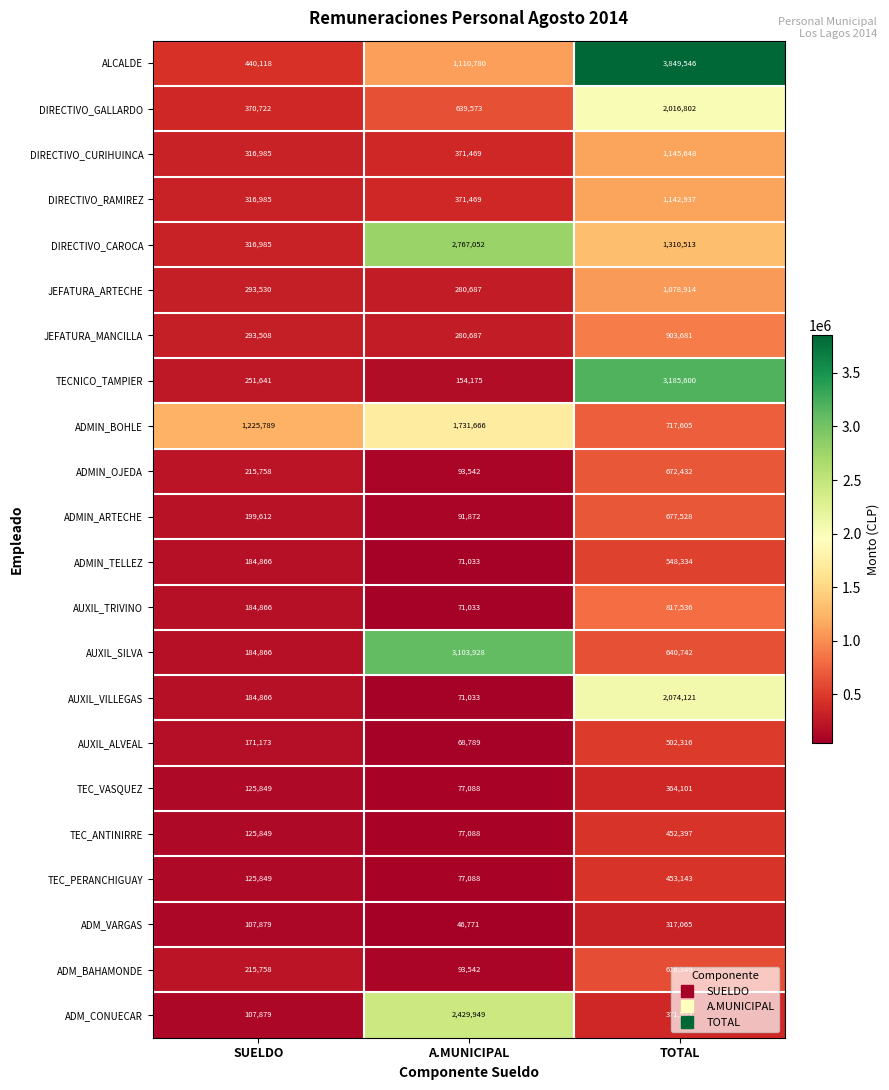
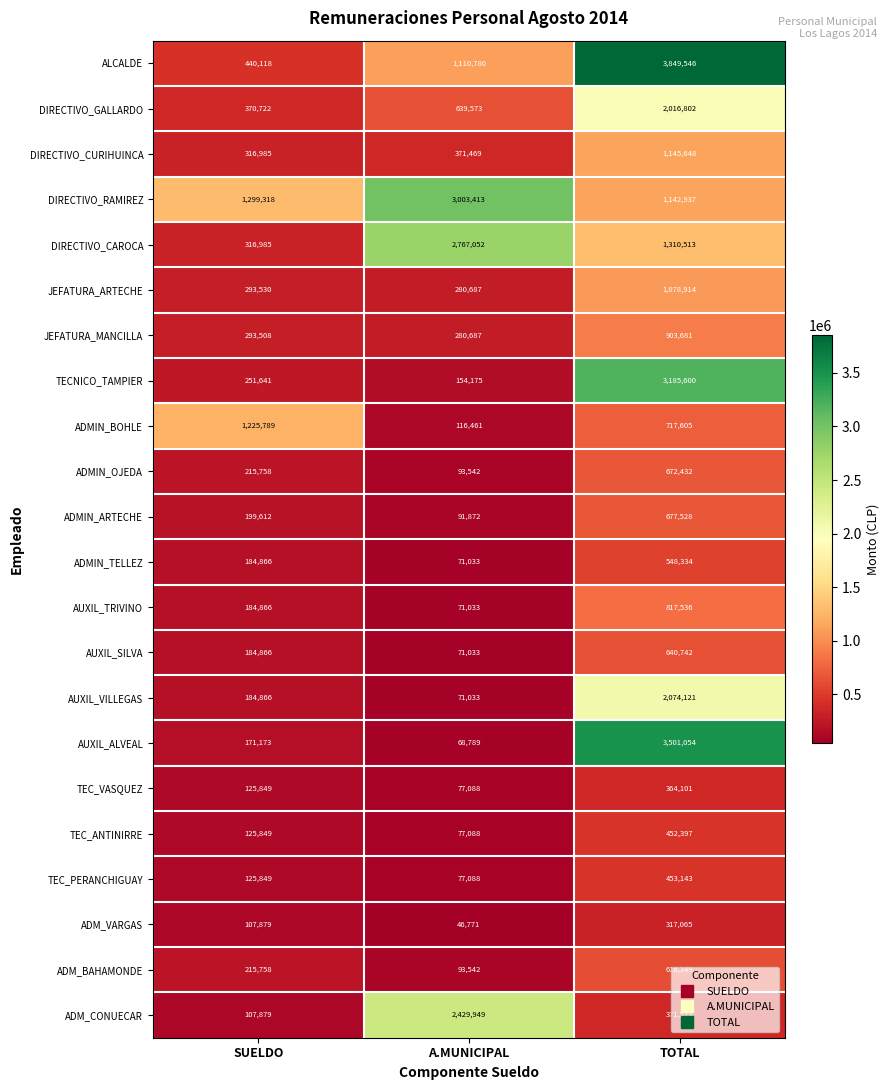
DIRECTIVO_RAMIREZ, SUELDO: 316,985 -> 1,299,318
DIRECTIVO_RAMIREZ, A.MUNICIPAL: 371,469 -> 3,003,413
ADMIN_BOHLE, A.MUNICIPAL: 1,731,666 -> 116,461
AUXIL_SILVA, A.MUNICIPAL: 3,103,928 -> 71,033
AUXIL_ALVEAL, TOTAL: 502,316 -> 3,501,054
